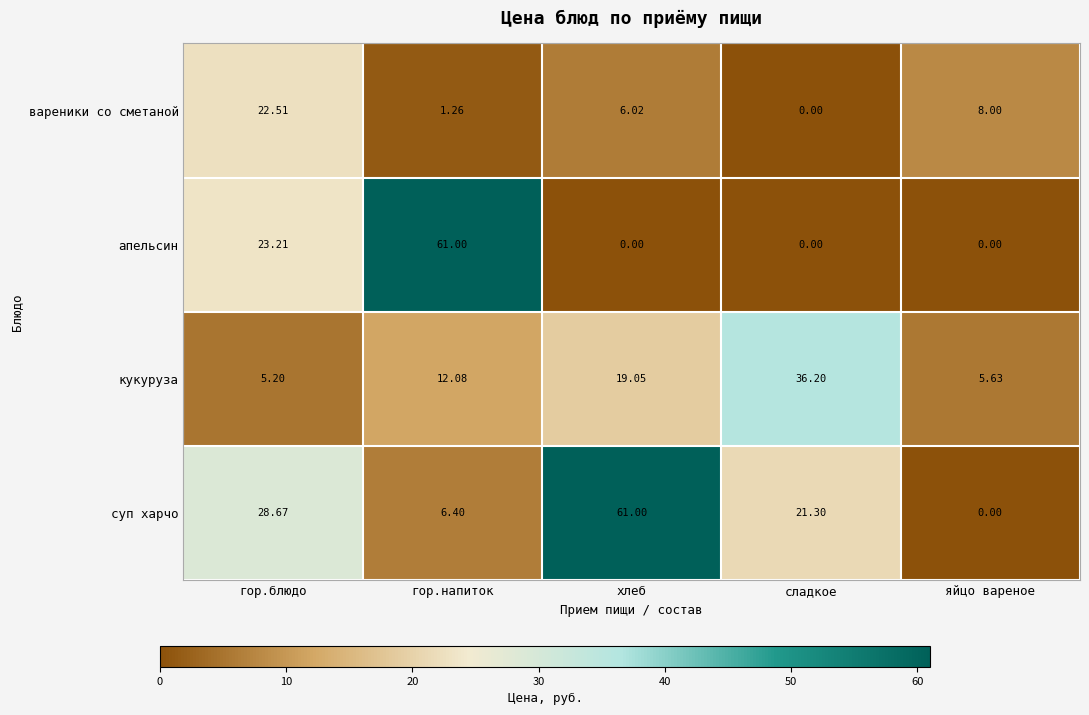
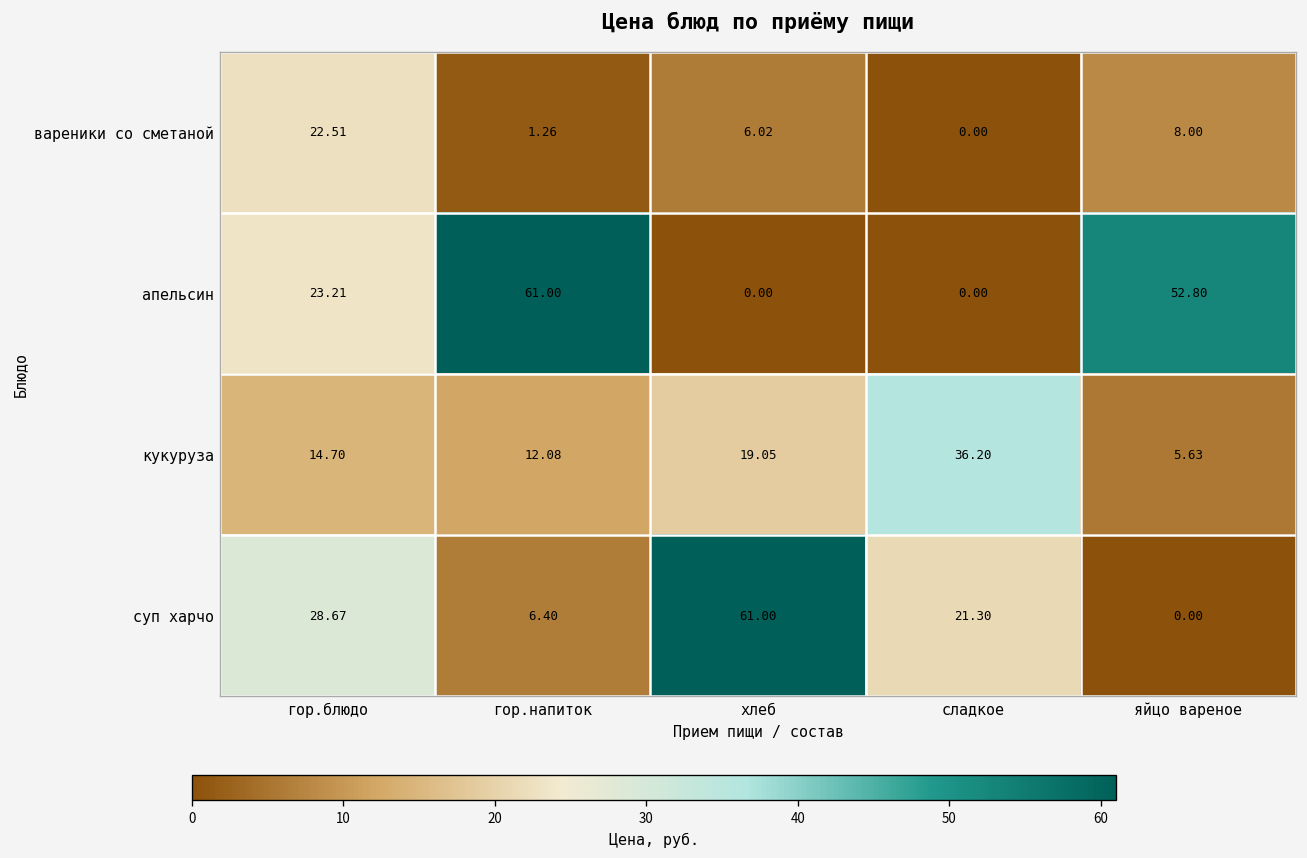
апельсин, яйцо вареное: 0.00 -> 52.80
кукуруза, гор.блюдо: 5.20 -> 14.70
